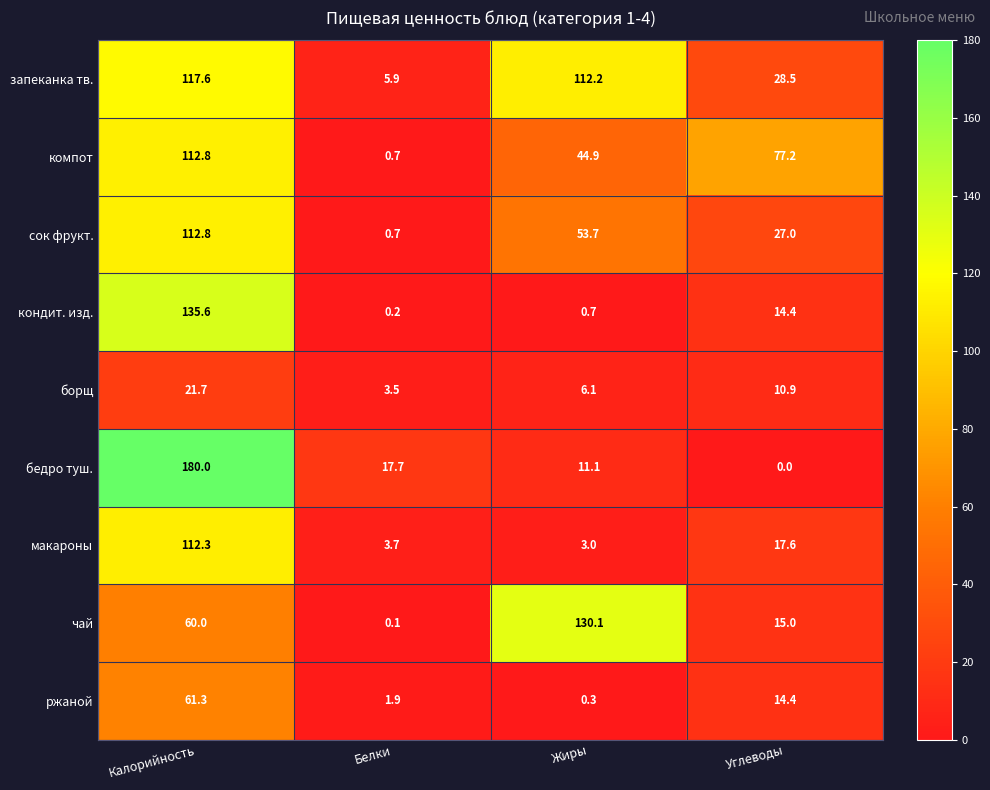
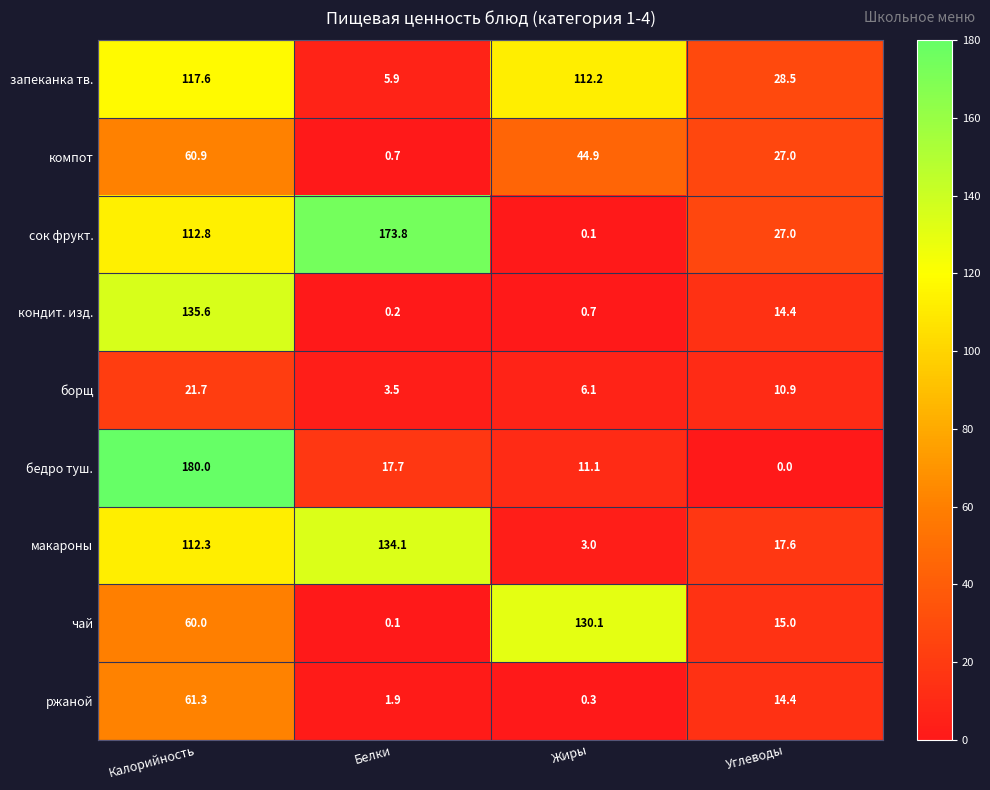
компот, Калорийность: 112.8 -> 60.9
компот, Углеводы: 77.2 -> 27.0
сок фрукт., Белки: 0.7 -> 173.8
сок фрукт., Жиры: 53.7 -> 0.1
макароны, Белки: 3.7 -> 134.1
